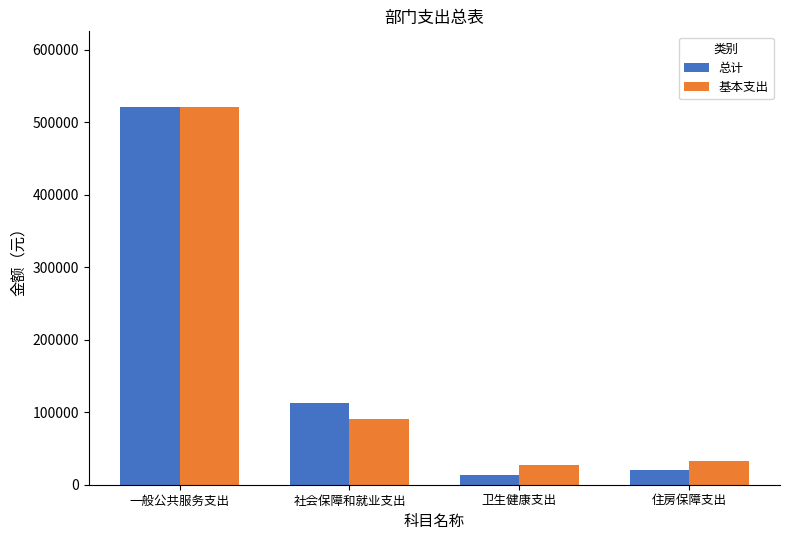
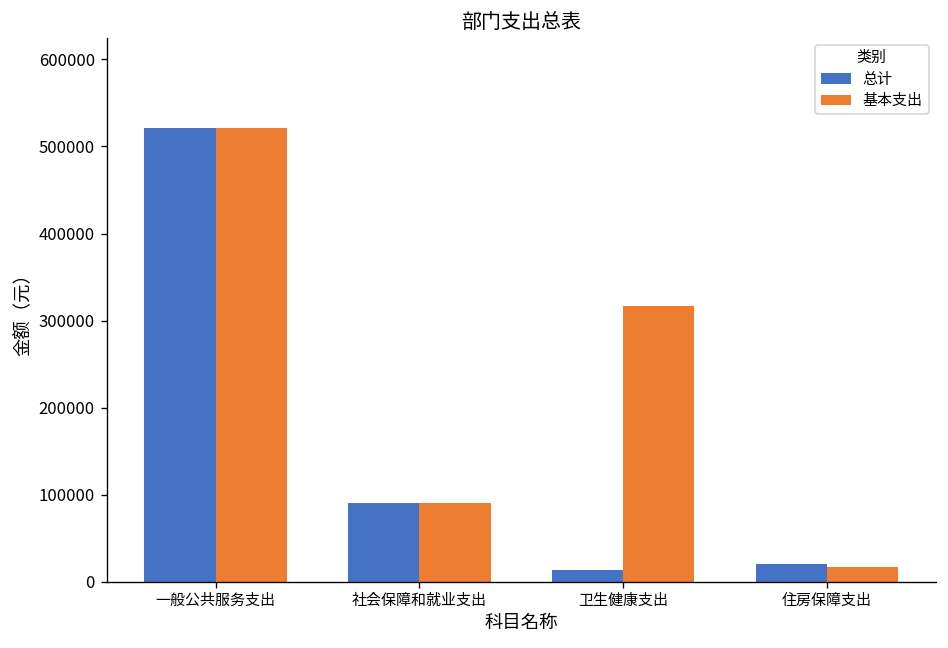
总计, 社会保障和就业支出: 110000 -> 90000
基本支出, 卫生健康支出: 30000 -> 320000
基本支出, 住房保障支出: 30000 -> 20000
